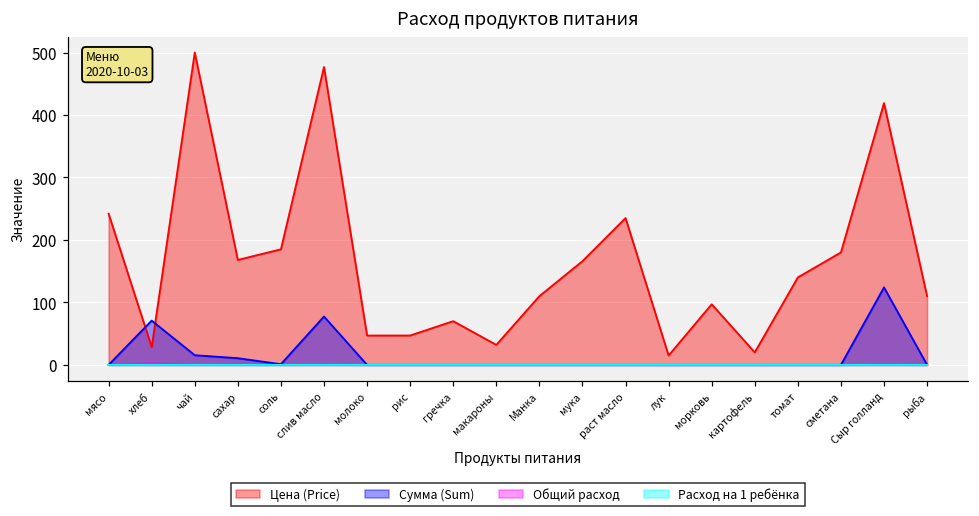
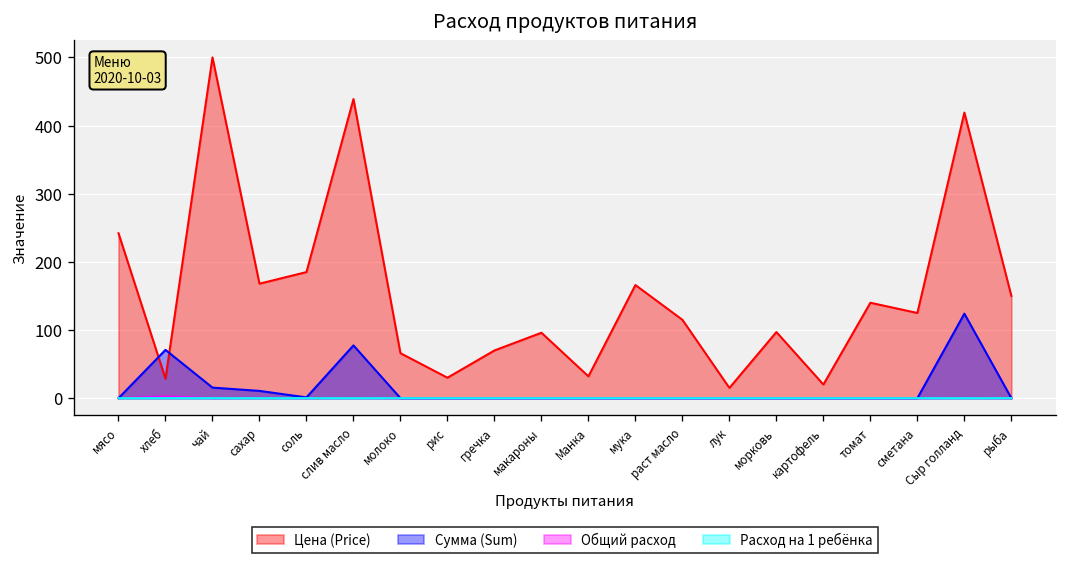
Цена (Price), слив масло: 480 -> 440
Цена (Price), молоко: 50 -> 70
Цена (Price), рис: 50 -> 30
Цена (Price), макароны: 30 -> 100
Цена (Price), Манка: 110 -> 30
Цена (Price), раст масло: 240 -> 120
Цена (Price), сметана: 180 -> 130
Цена (Price), рыба: 110 -> 150
